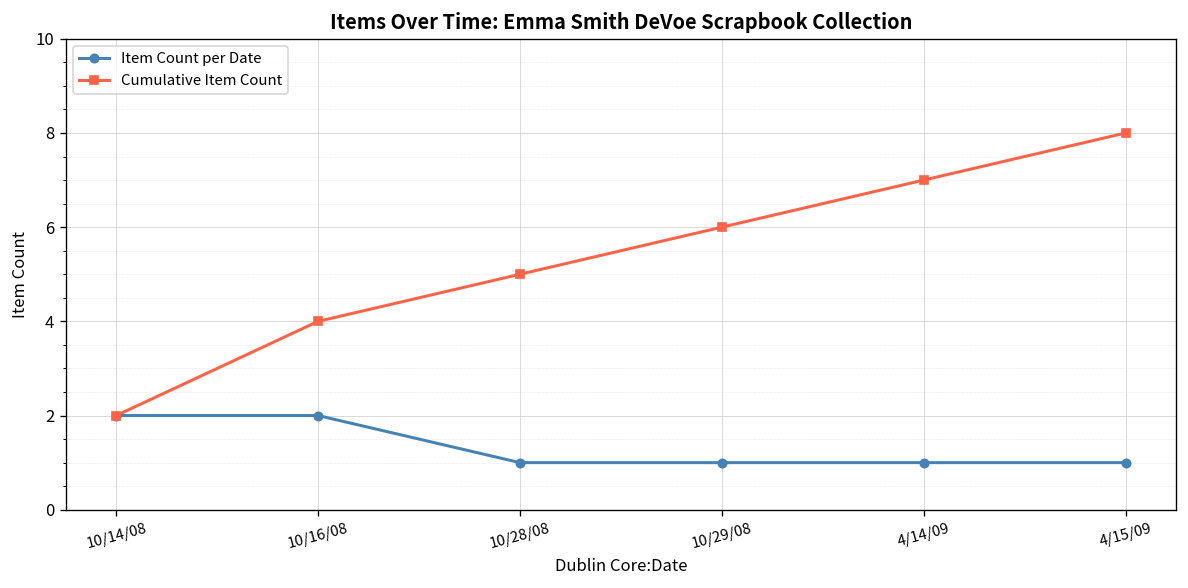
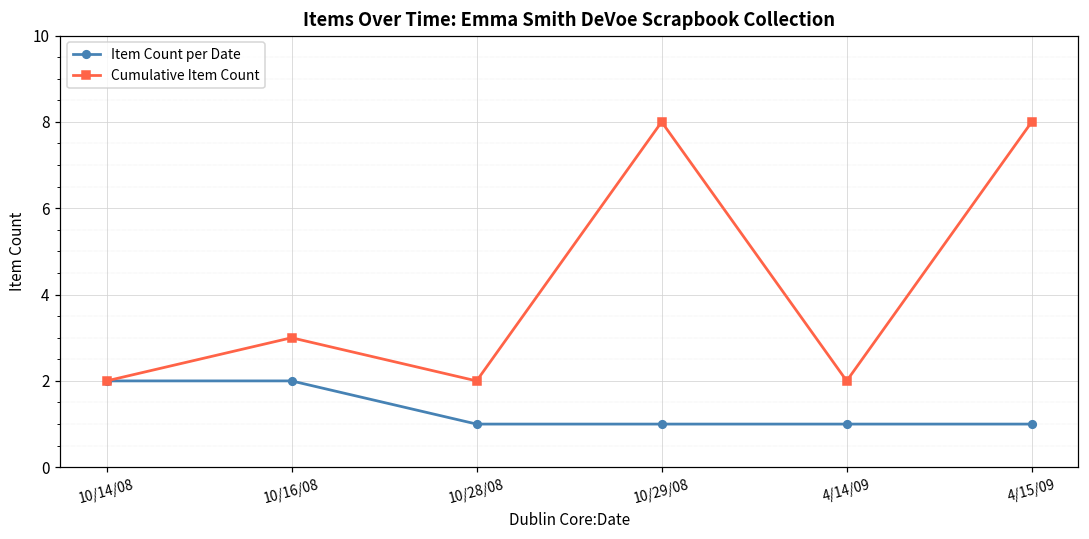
Cumulative Item Count, 10/16/08: 4 -> 3
Cumulative Item Count, 10/28/08: 5 -> 2
Cumulative Item Count, 10/29/08: 6 -> 8
Cumulative Item Count, 4/14/09: 7 -> 2
